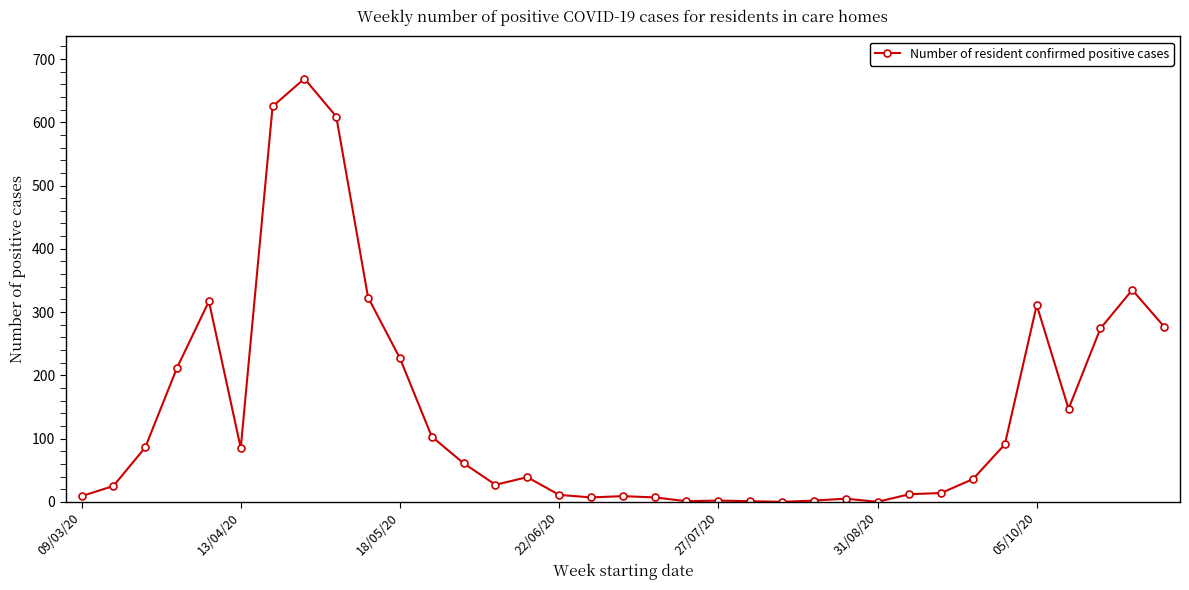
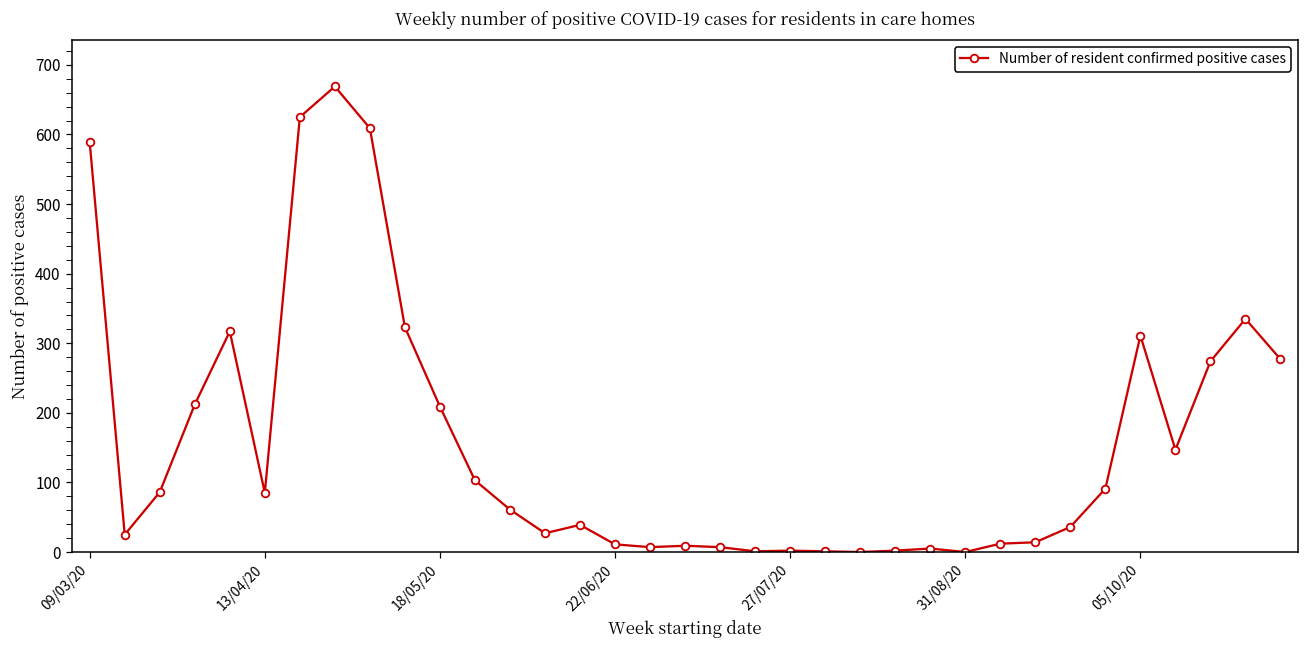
09/03/20: 10 -> 590
18/05/20: 230 -> 210
